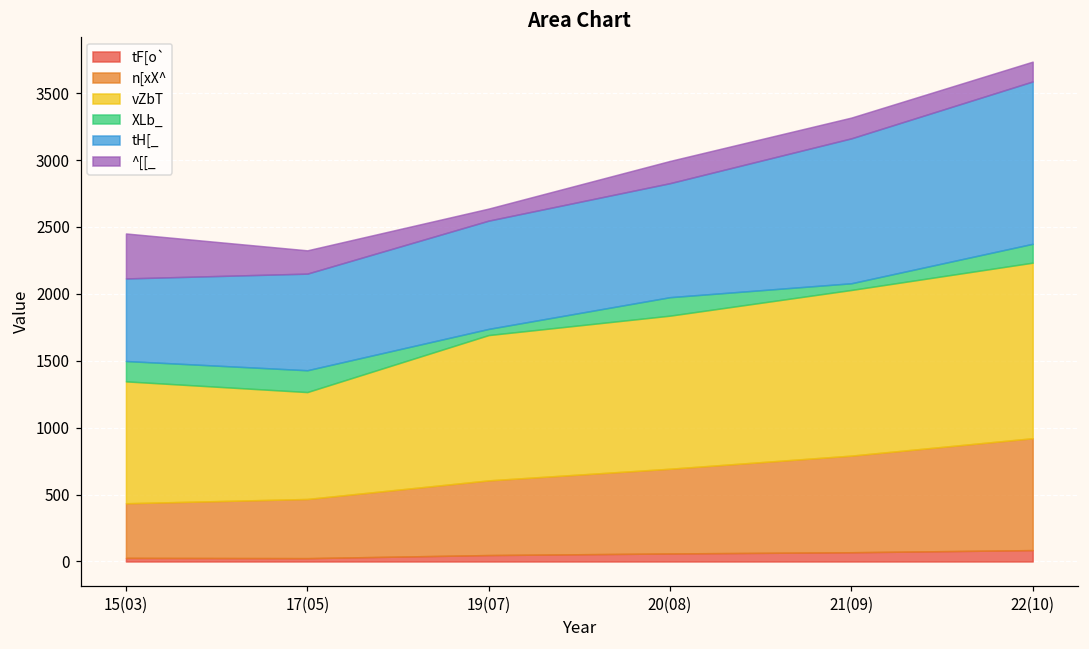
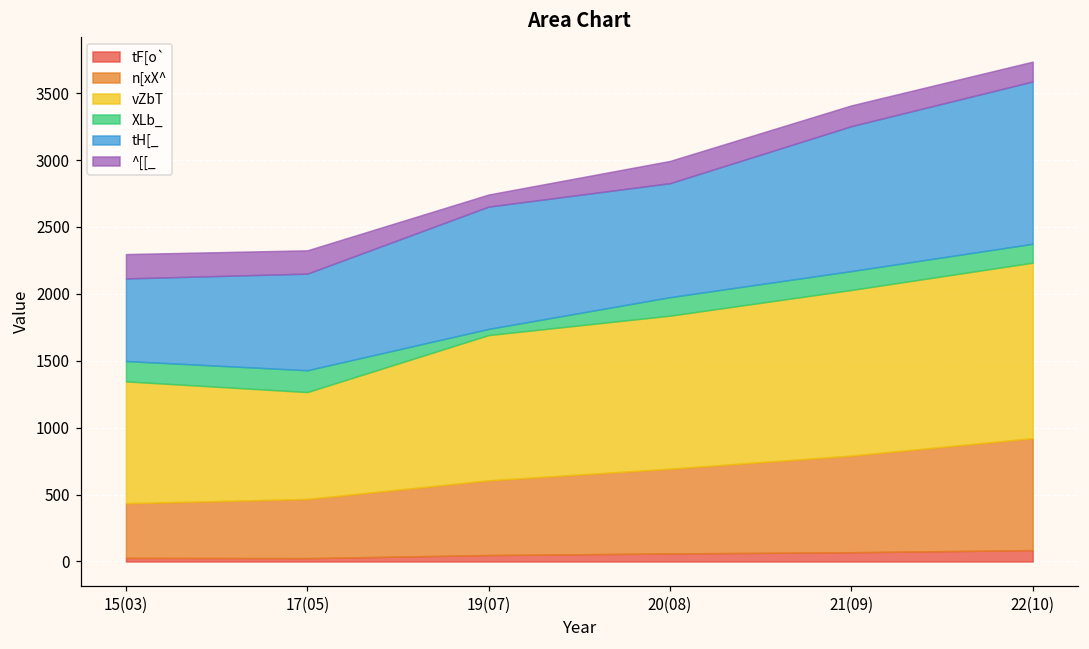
^[[_, 15(03): 340 -> 180
tH[_, 19(07): 810 -> 910
XLb_, 21(09): 50 -> 140
